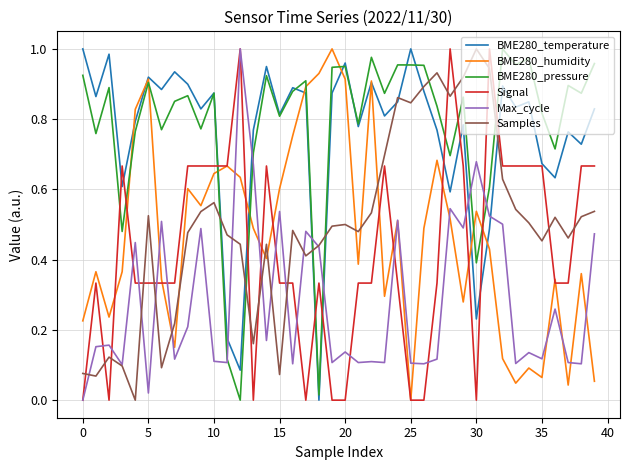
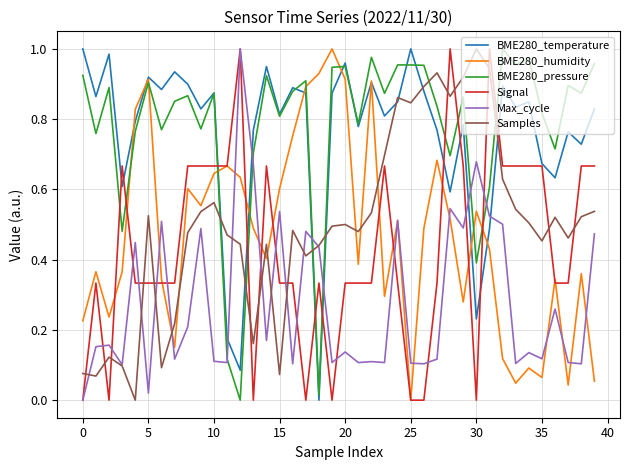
Signal, 20: 0.00 -> 0.33
